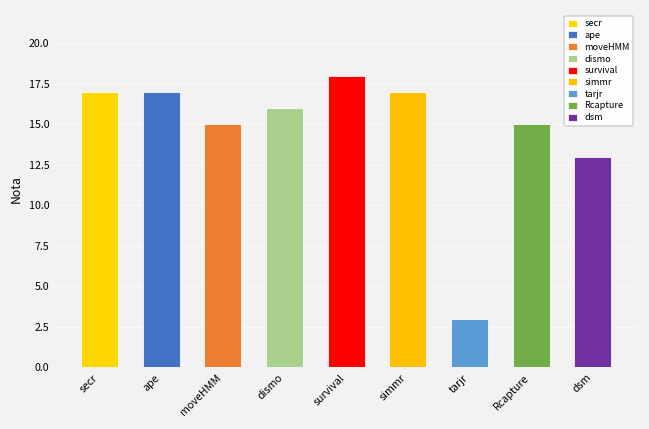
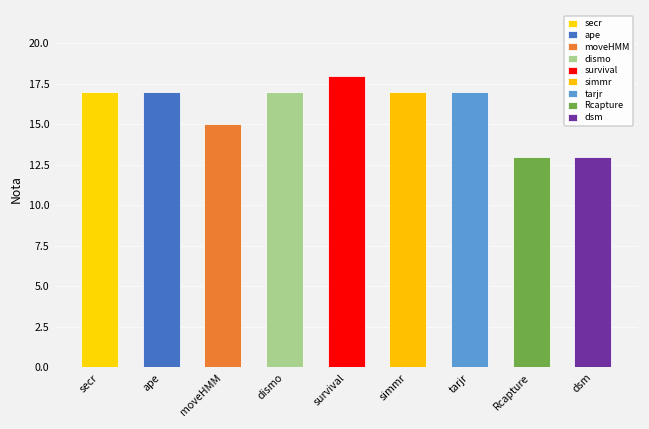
dismo: 16 -> 17
tarjr: 3 -> 17
Rcapture: 15 -> 13
